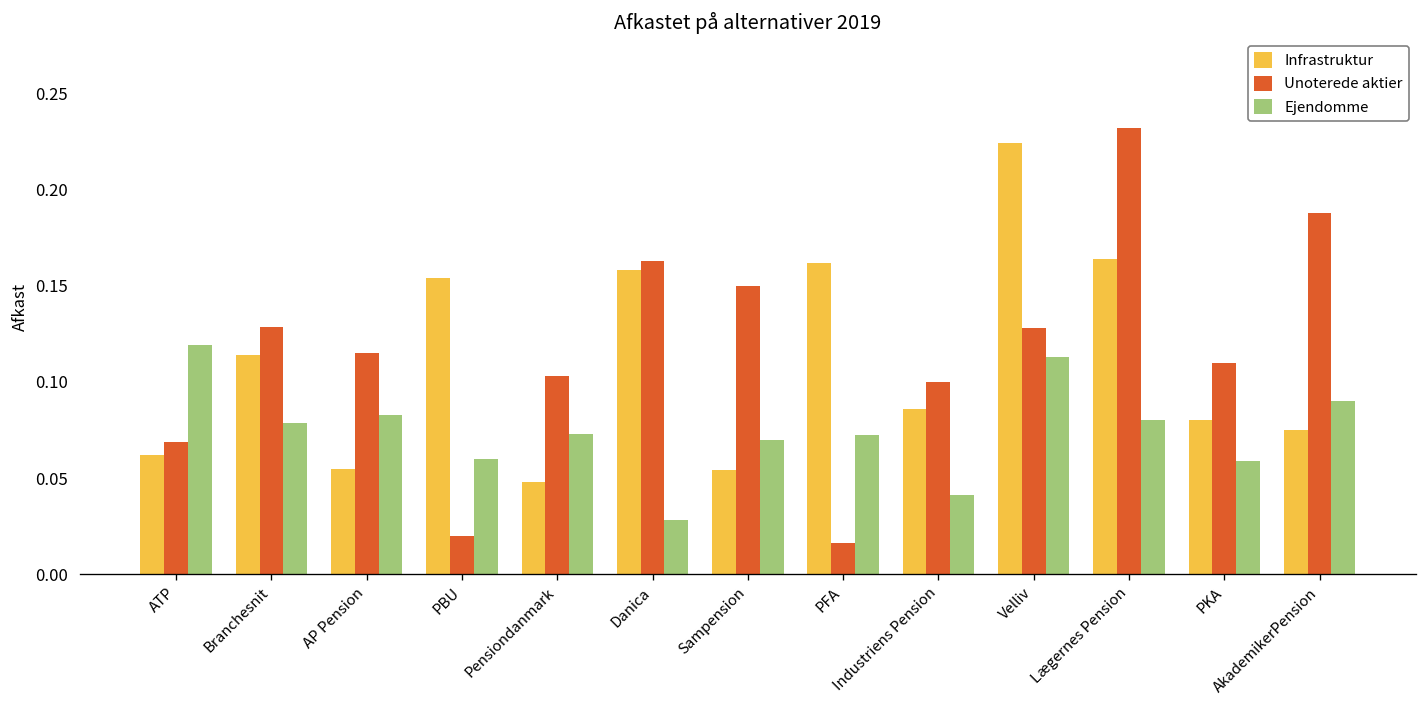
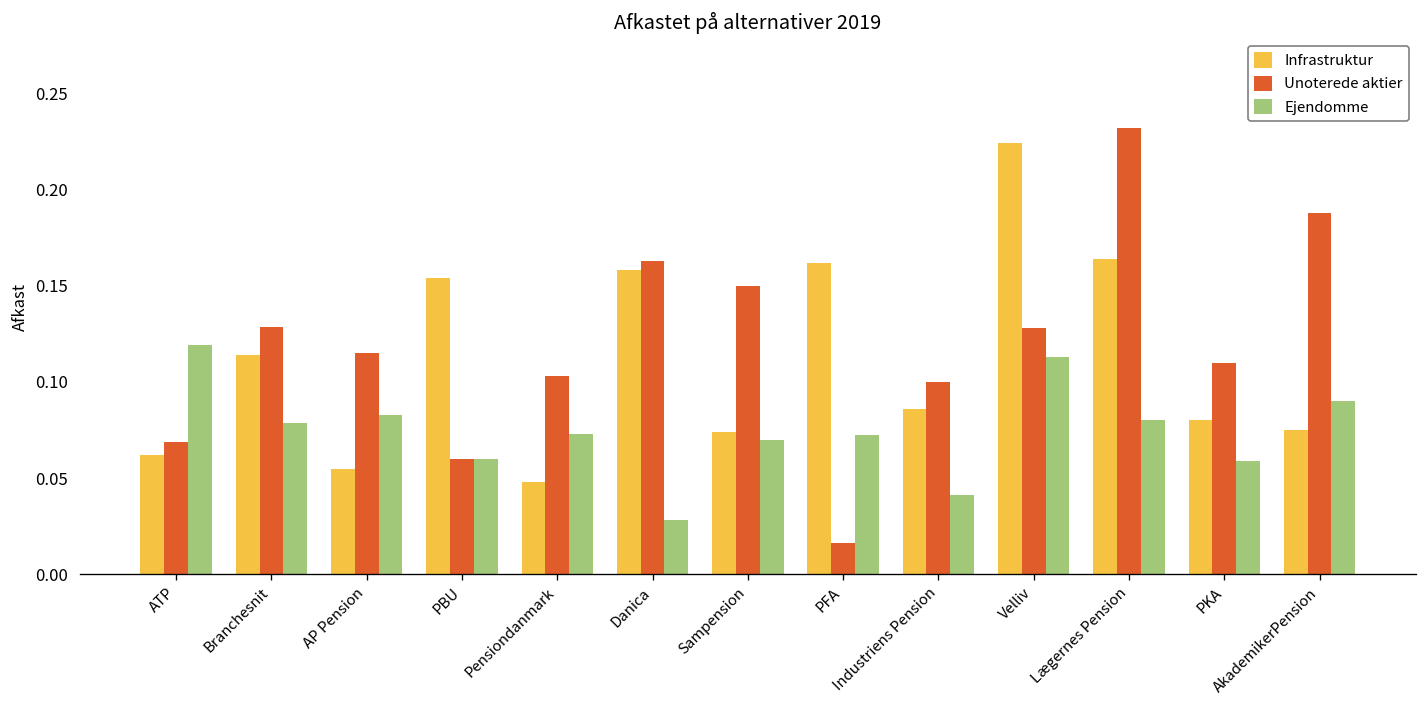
Unoterede aktier, PBU: 0.02 -> 0.06
Infrastruktur, Sampension: 0.054 -> 0.074
